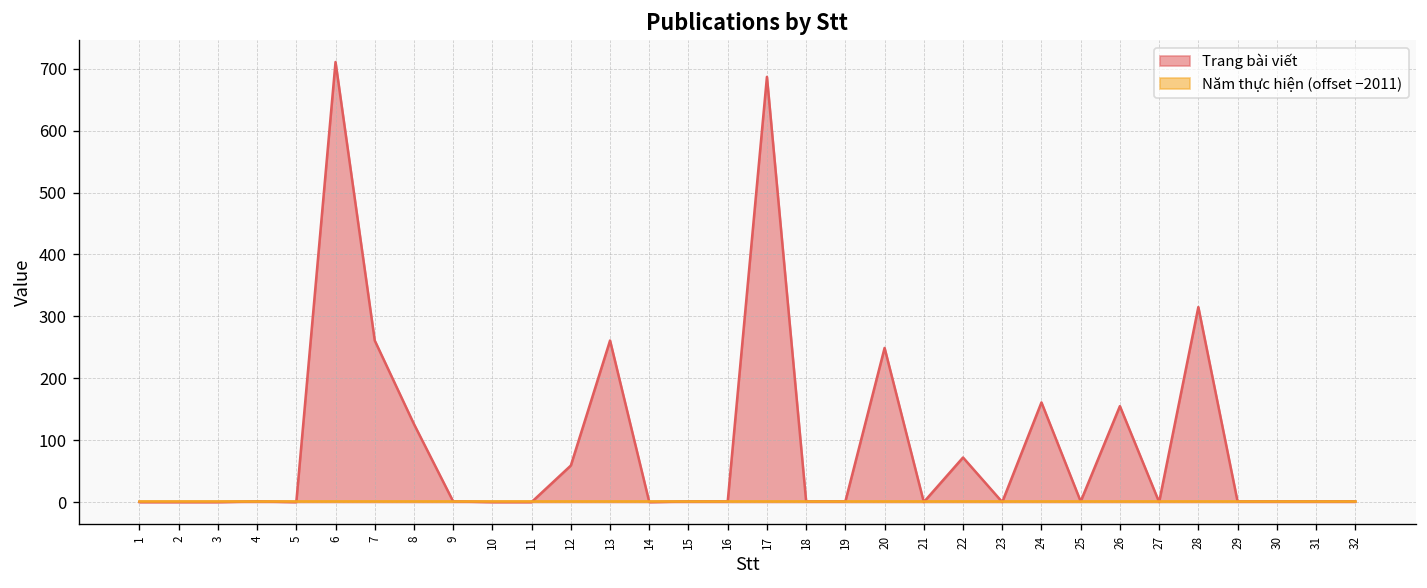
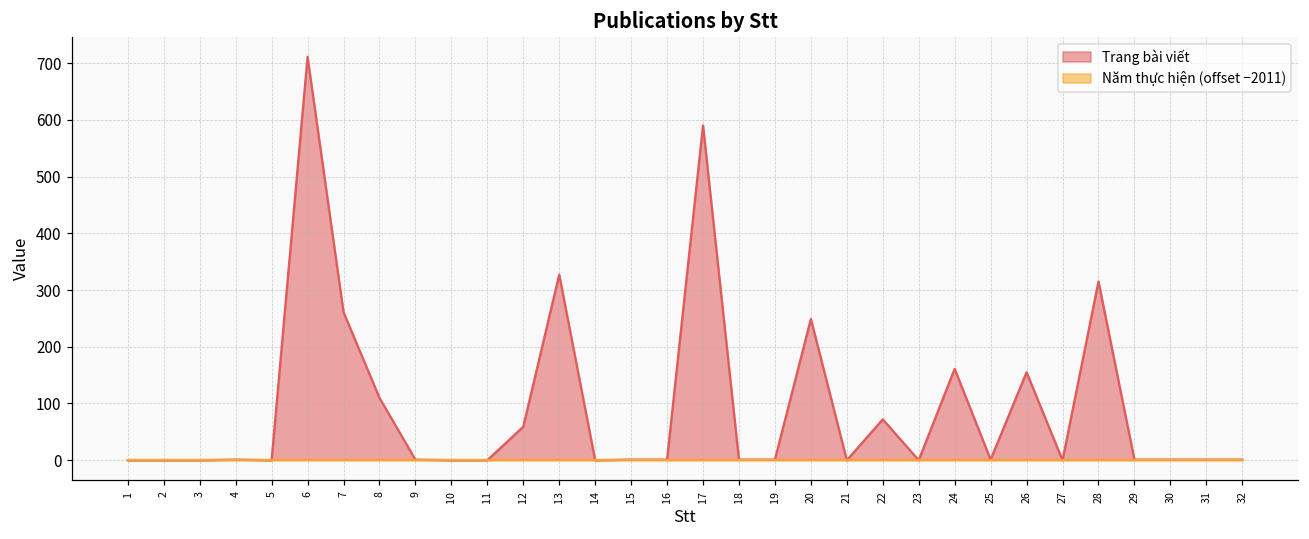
Trang bài viết, 8: 130 -> 110
Trang bài viết, 13: 260 -> 330
Trang bài viết, 17: 690 -> 590
